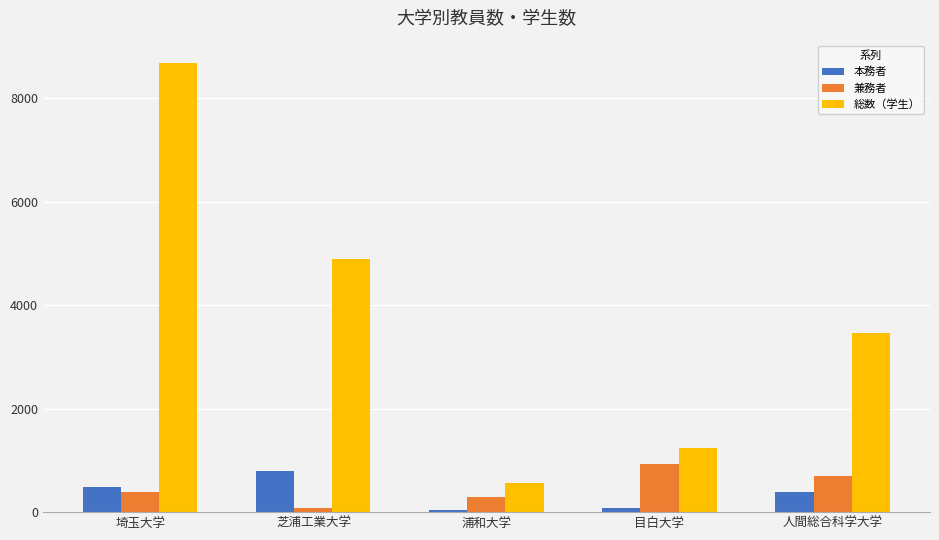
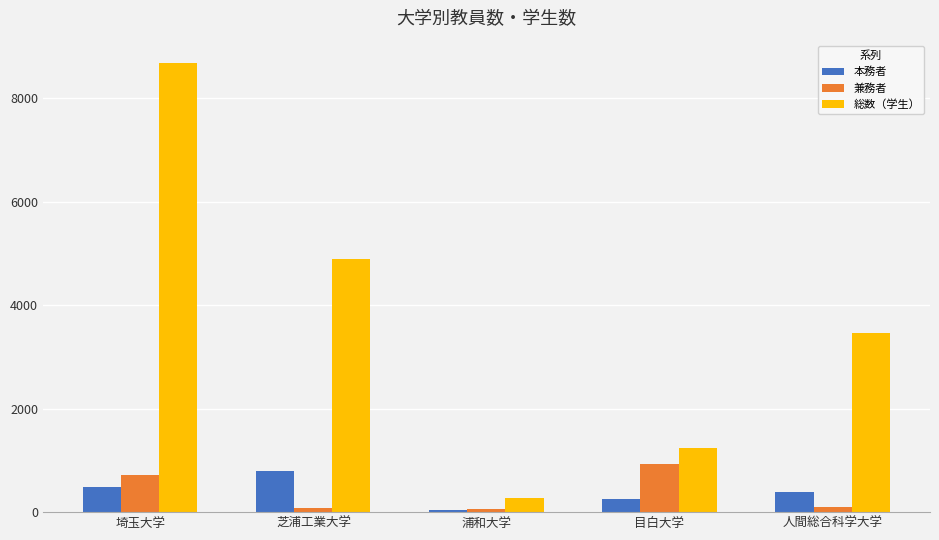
兼務者, 埼玉大学: 400 -> 700
兼務者, 浦和大学: 300 -> 100
総数（学生）, 浦和大学: 600 -> 300
本務者, 目白大学: 100 -> 200
兼務者, 人間総合科学大学: 700 -> 100
